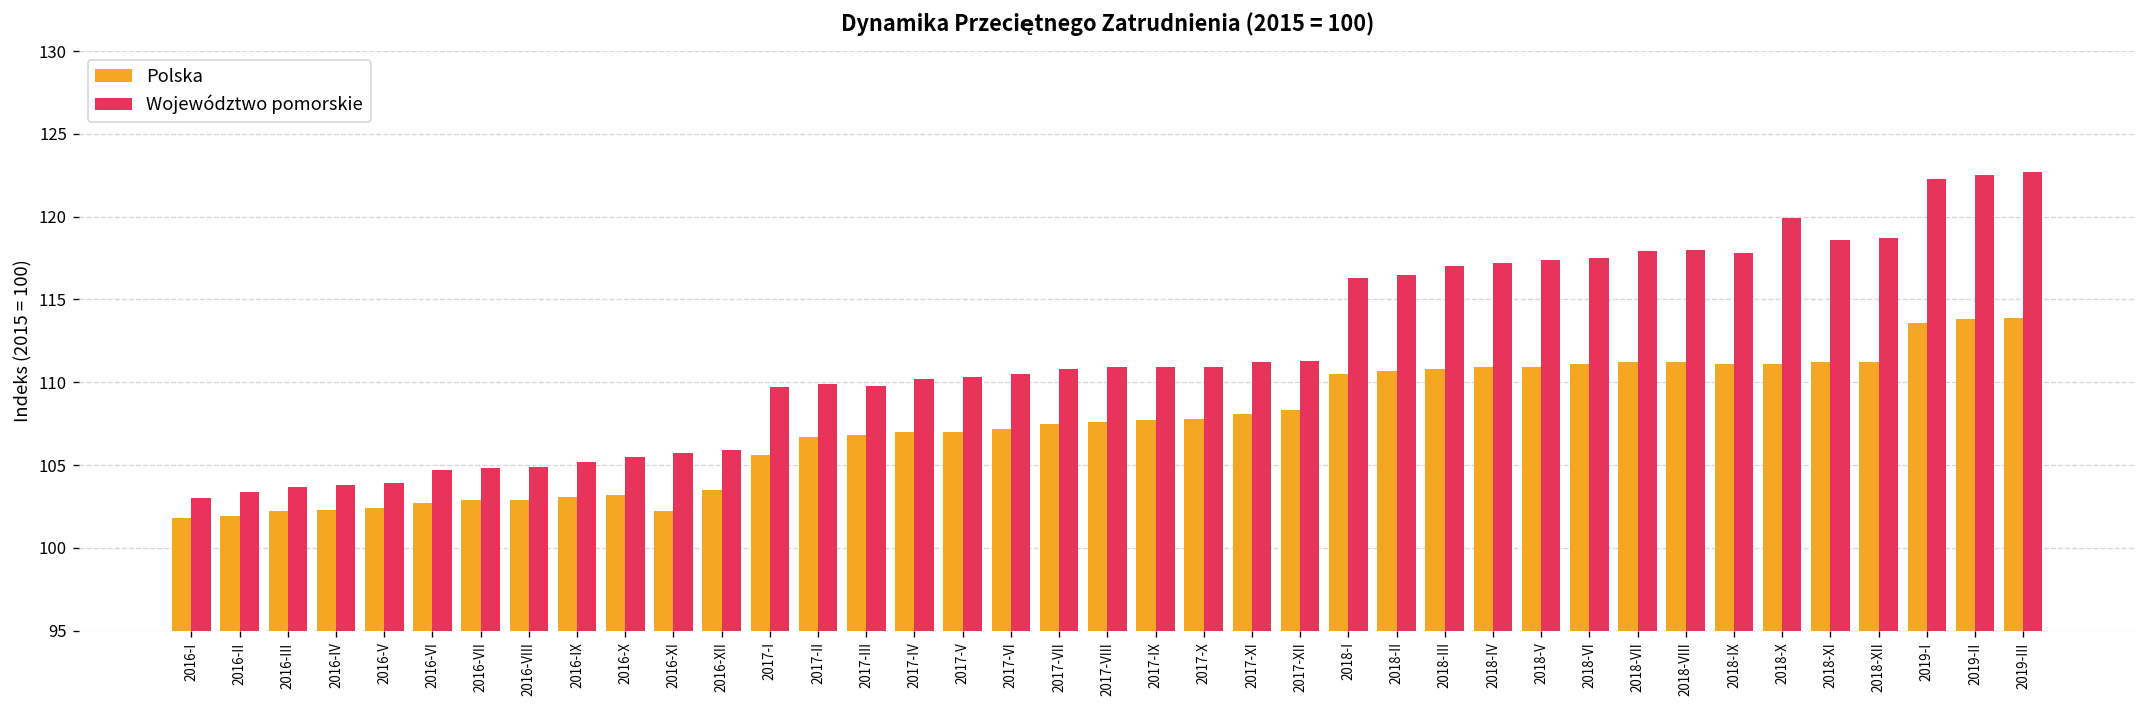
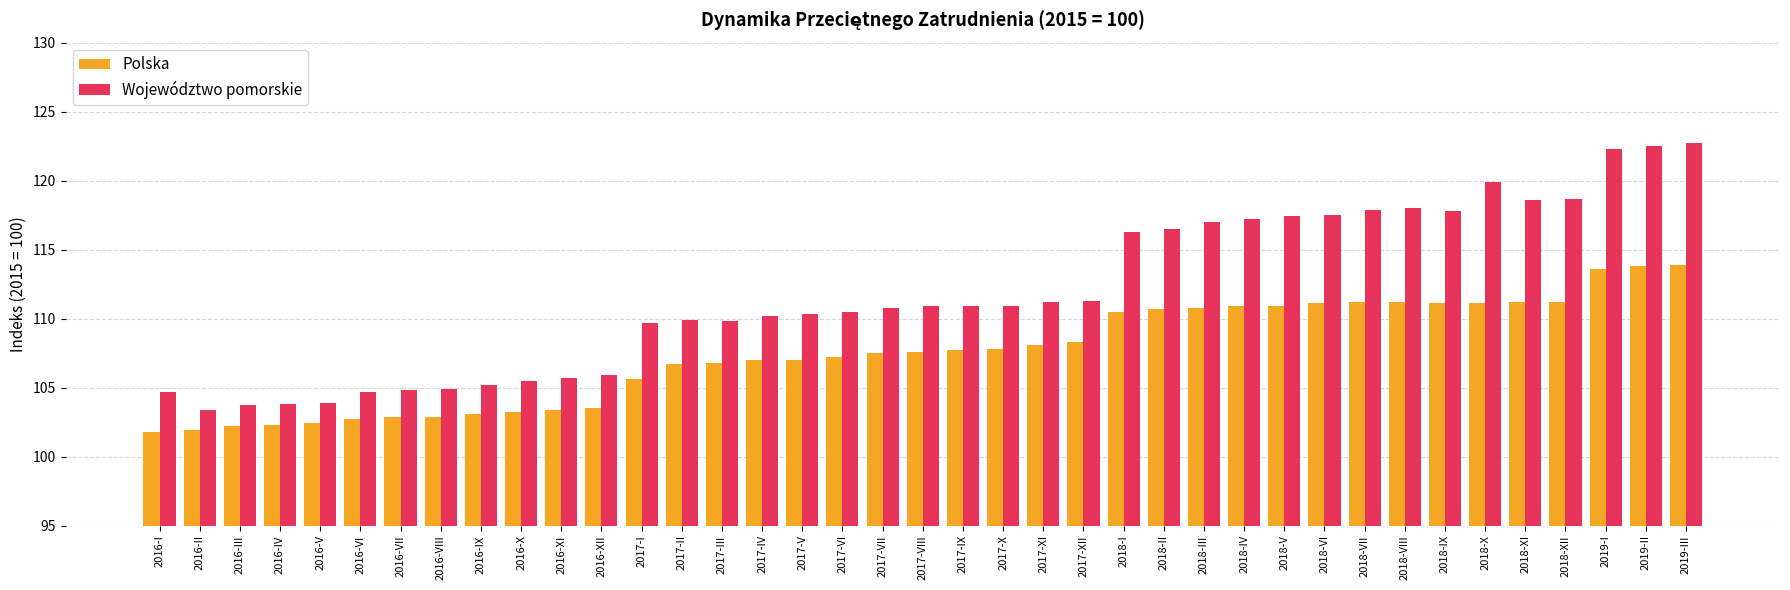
Województwo pomorskie, 2016-I: 103.0 -> 104.7
Polska, 2016-XI: 102.2 -> 103.4
